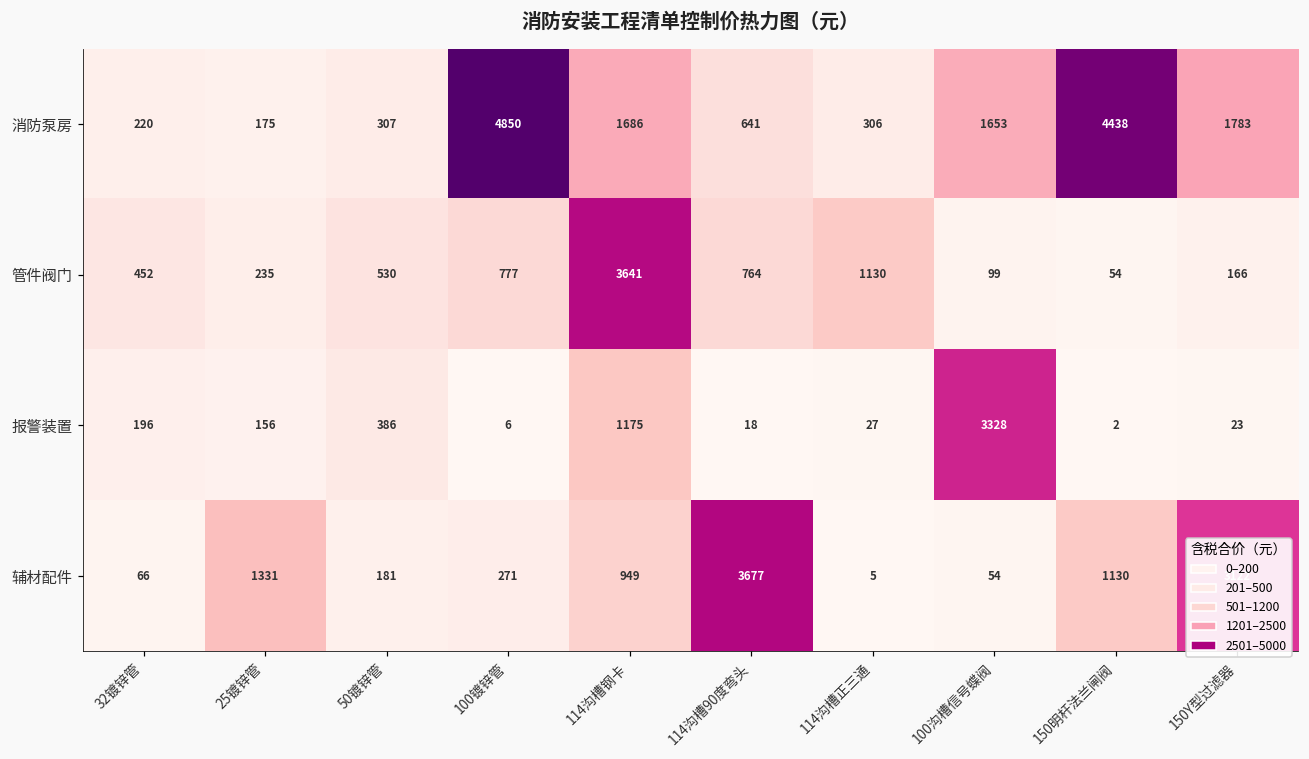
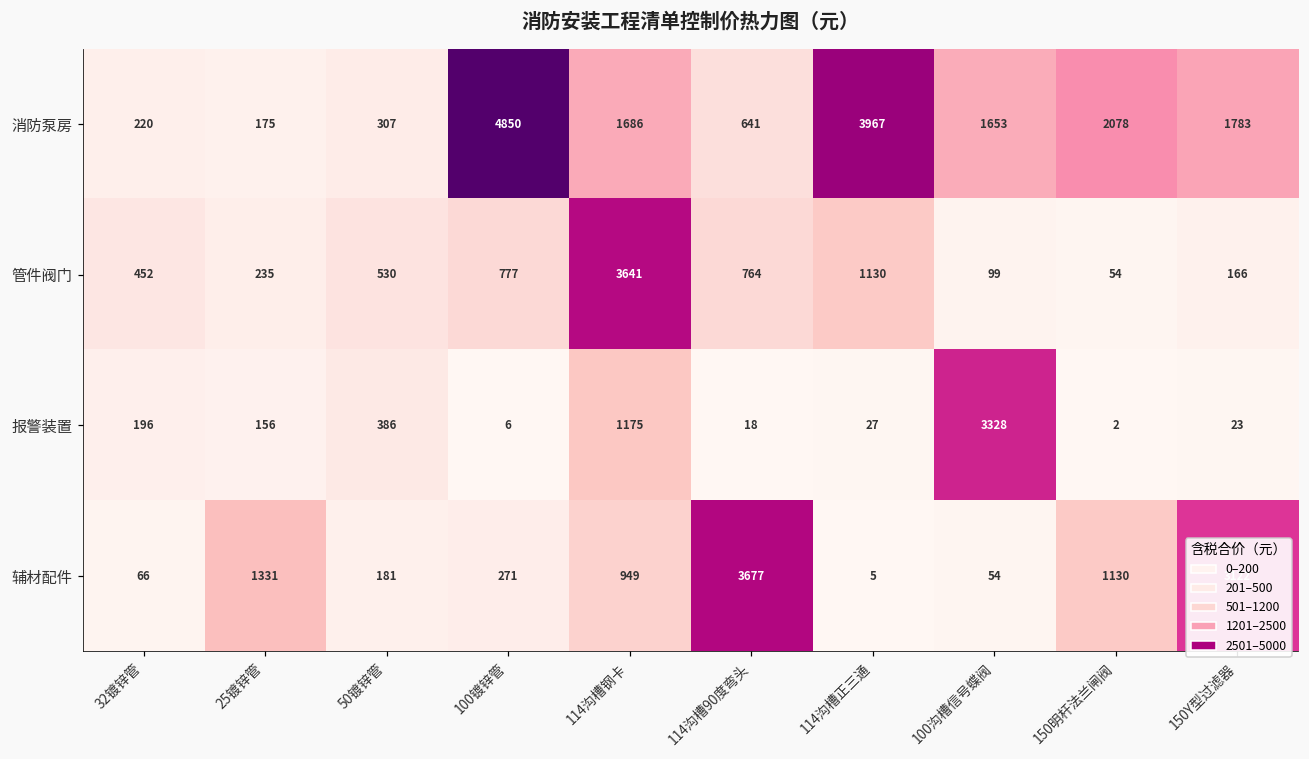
消防泵房, 114沟槽正三通: 306 -> 3967
消防泵房, 150明杆法兰闸阀: 4438 -> 2078
